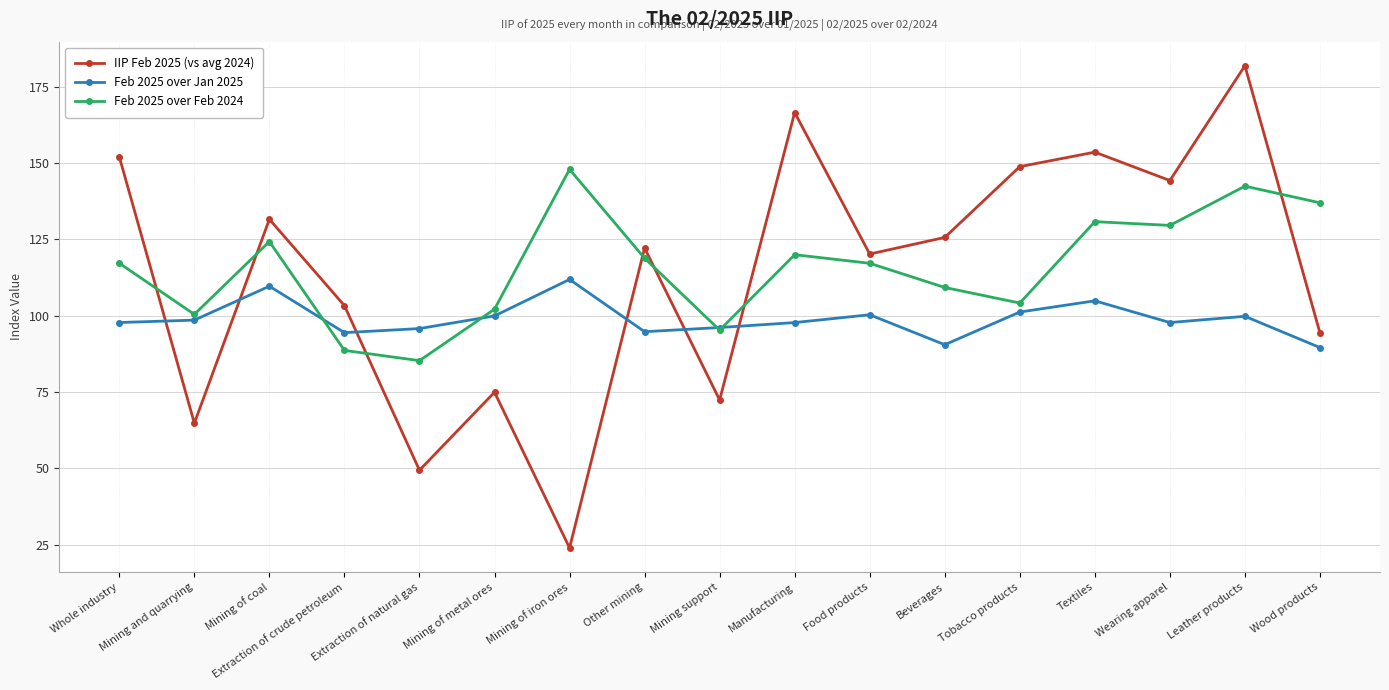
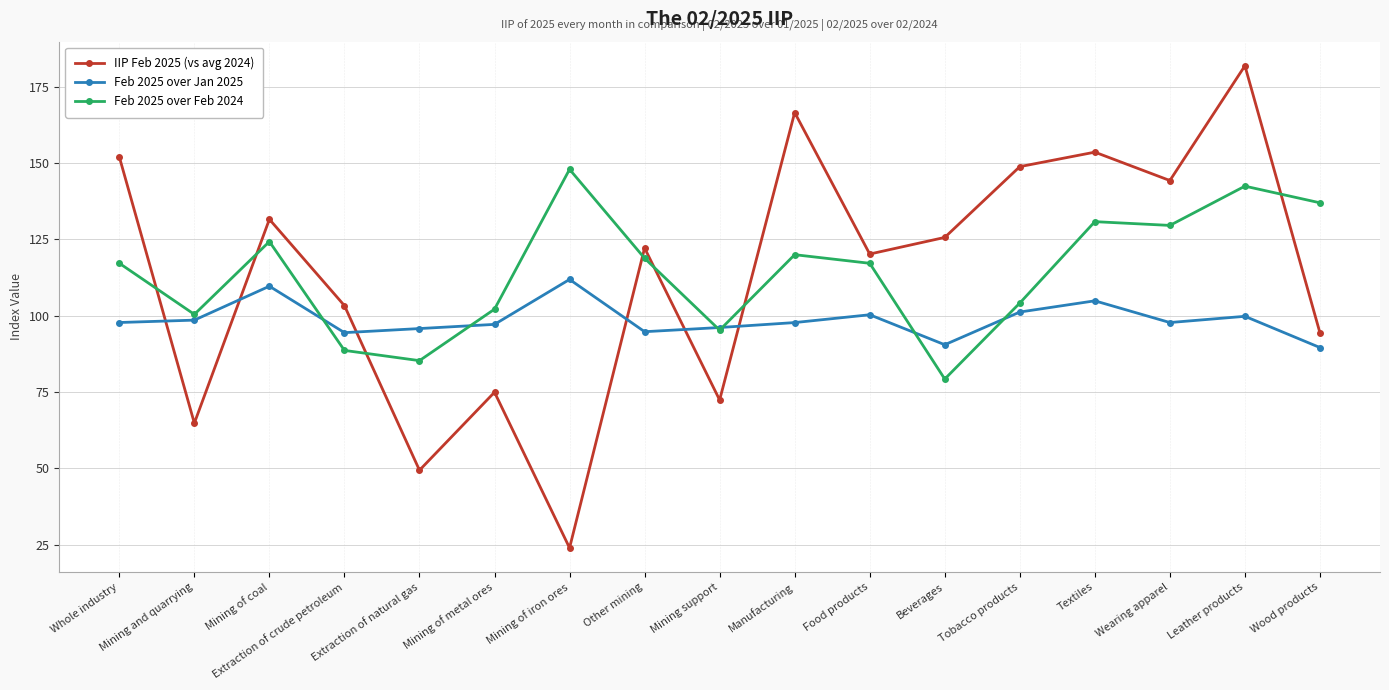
Feb 2025 over Jan 2025, Mining of metal ores: 100 -> 97
Feb 2025 over Feb 2024, Beverages: 109 -> 79
